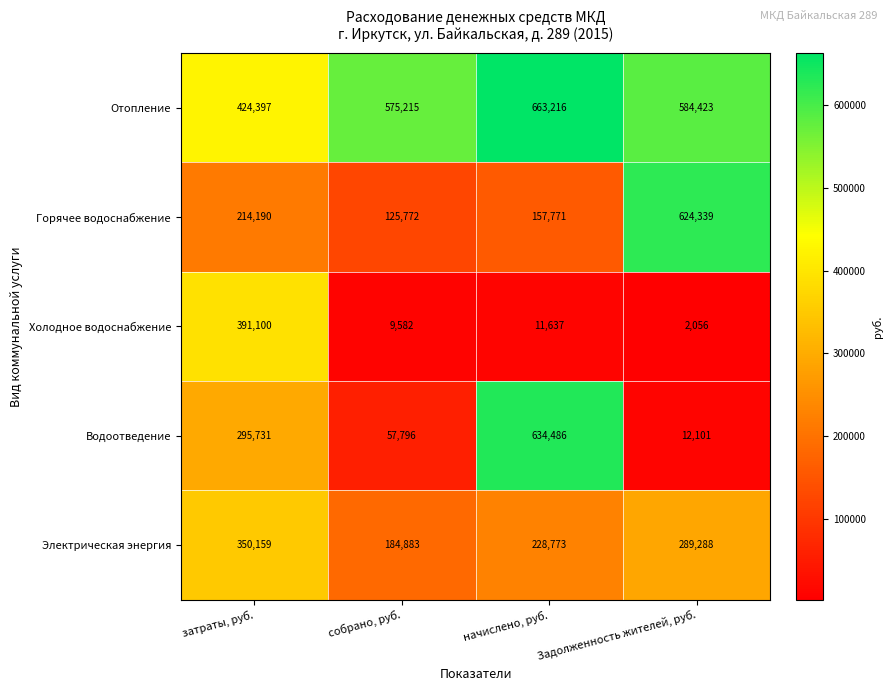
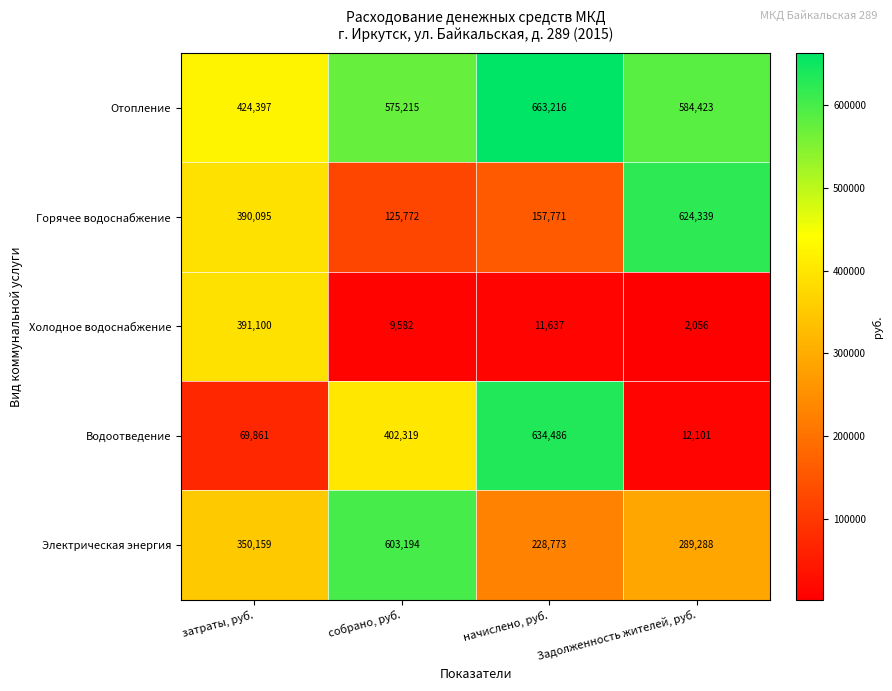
Горячее водоснабжение, затраты, руб.: 214,190 -> 390,095
Водоотведение, затраты, руб.: 295,731 -> 69,861
Водоотведение, собрано, руб.: 57,796 -> 402,319
Электрическая энергия, собрано, руб.: 184,883 -> 603,194
